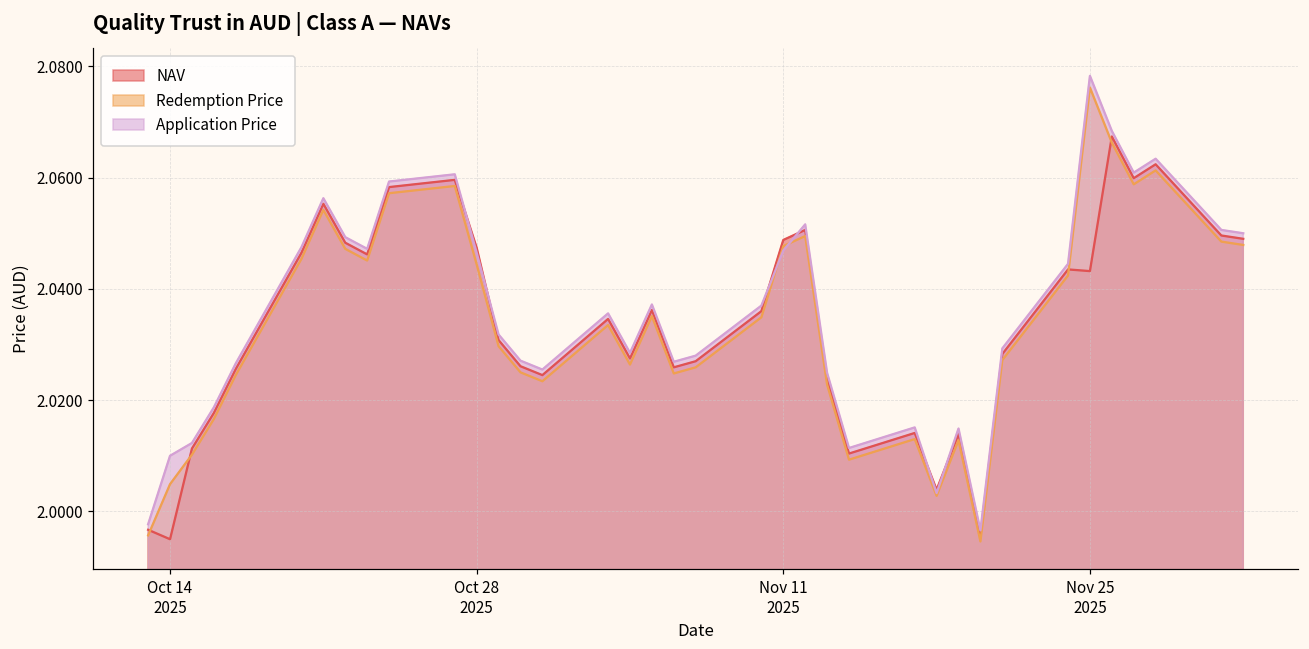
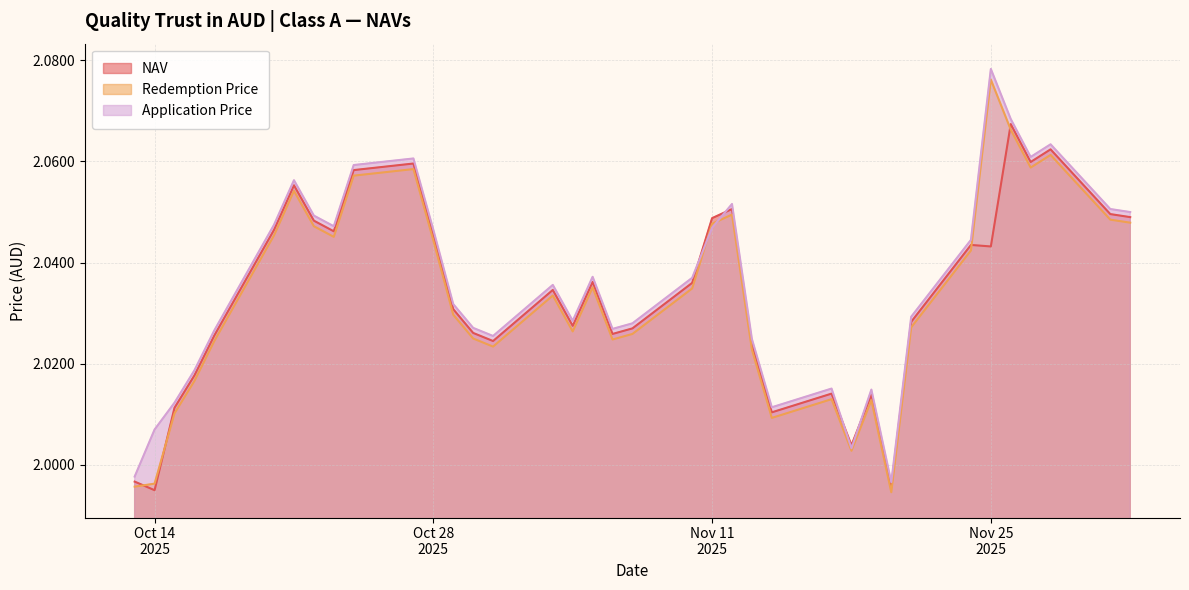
Redemption Price, Oct 14 2025: 2.005 -> 1.996
Application Price, Oct 14 2025: 2.010 -> 2.007
NAV, Oct 28 2025: 2.047 -> 2.046
